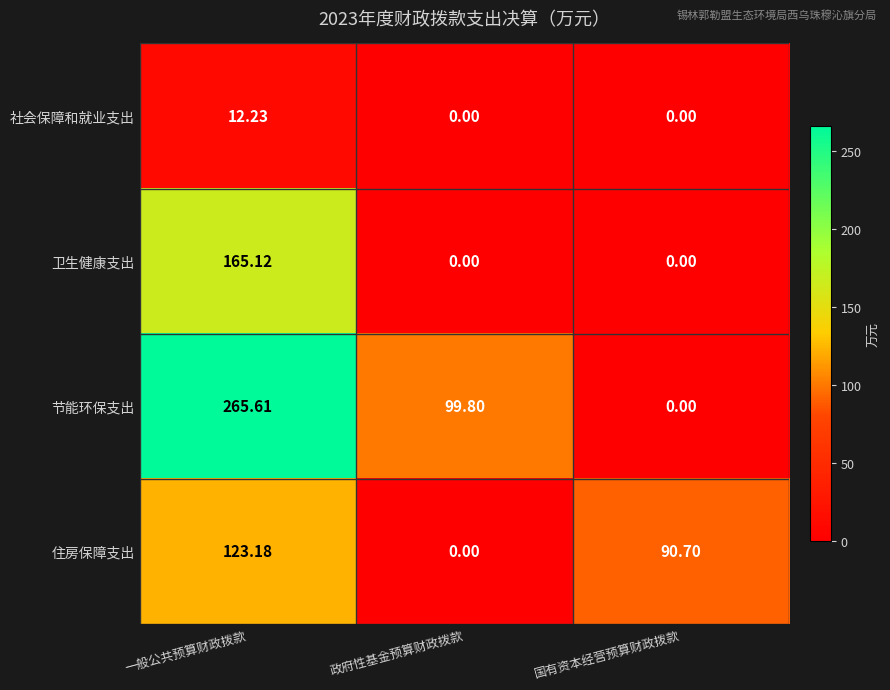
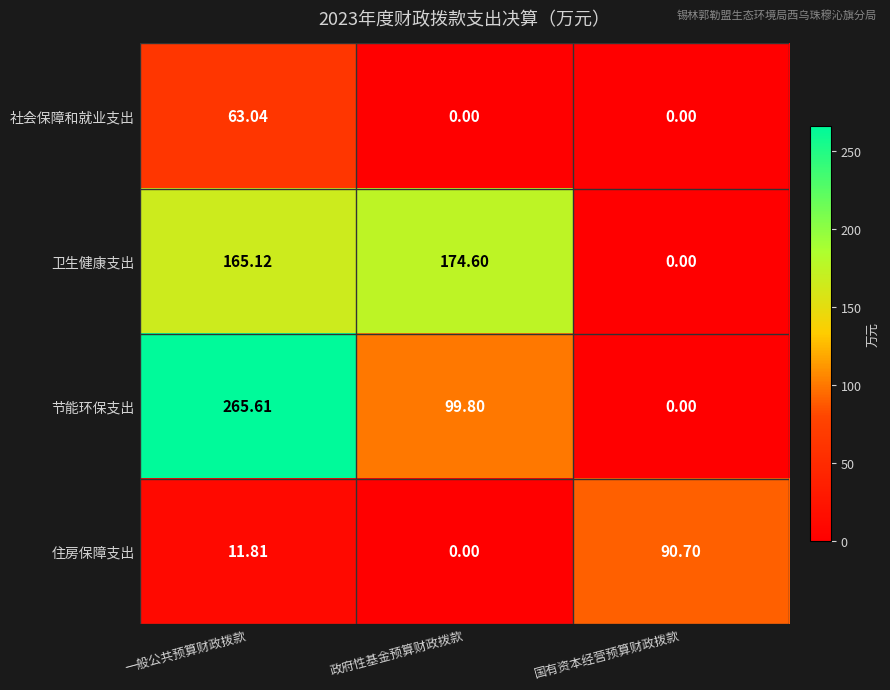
社会保障和就业支出, 一般公共预算财政拨款: 12.23 -> 63.04
卫生健康支出, 政府性基金预算财政拨款: 0.00 -> 174.60
住房保障支出, 一般公共预算财政拨款: 123.18 -> 11.81
